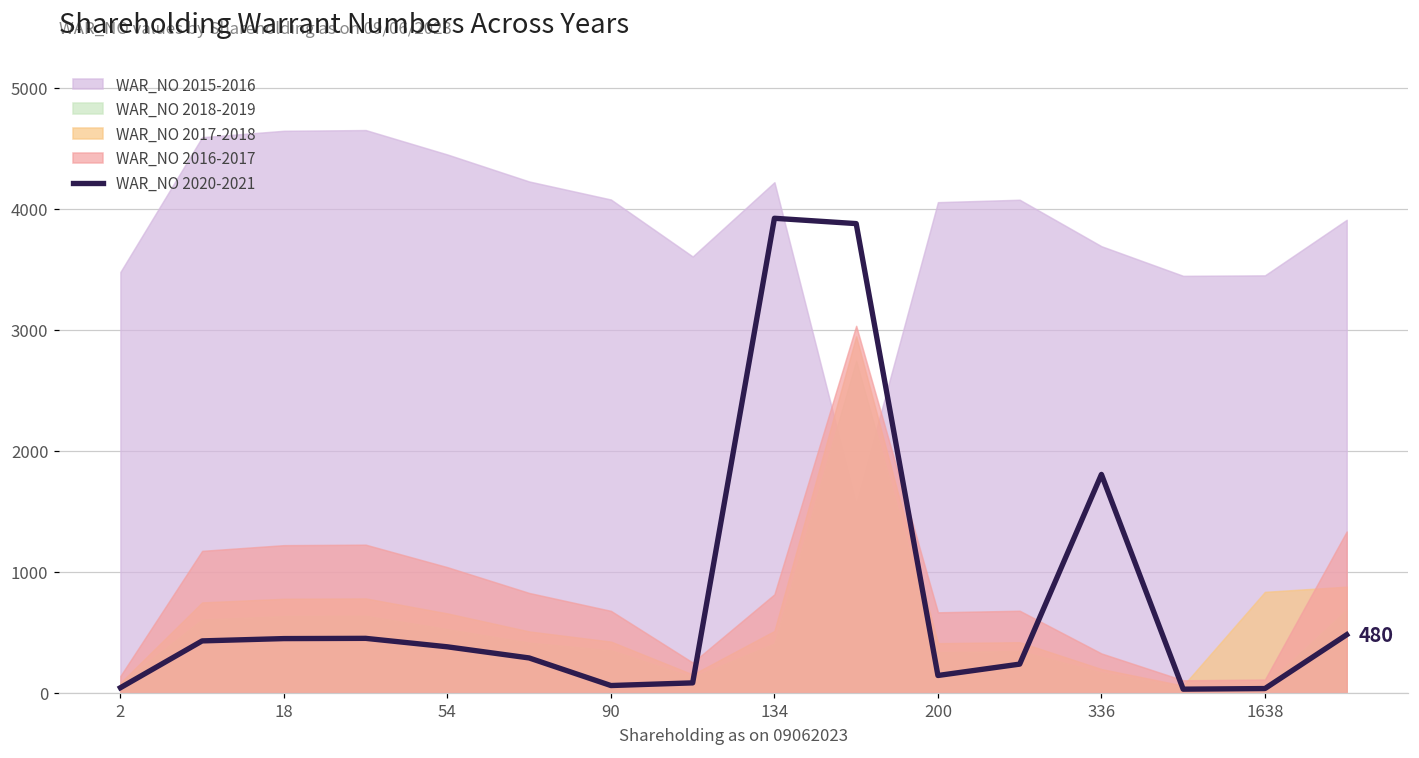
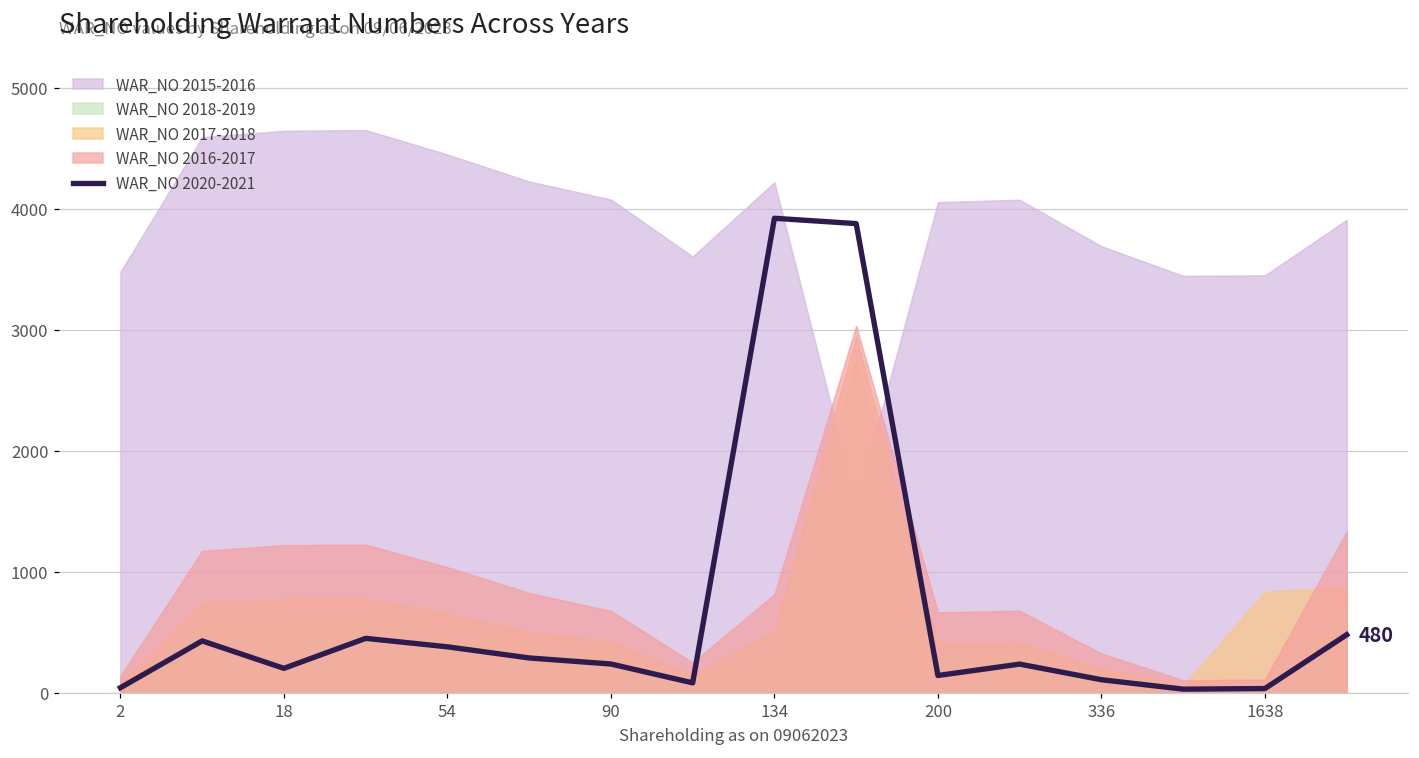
WAR_NO 2020-2021, 18: 450 -> 200
WAR_NO 2020-2021, 90: 60 -> 240
WAR_NO 2020-2021, 336: 1810 -> 110
